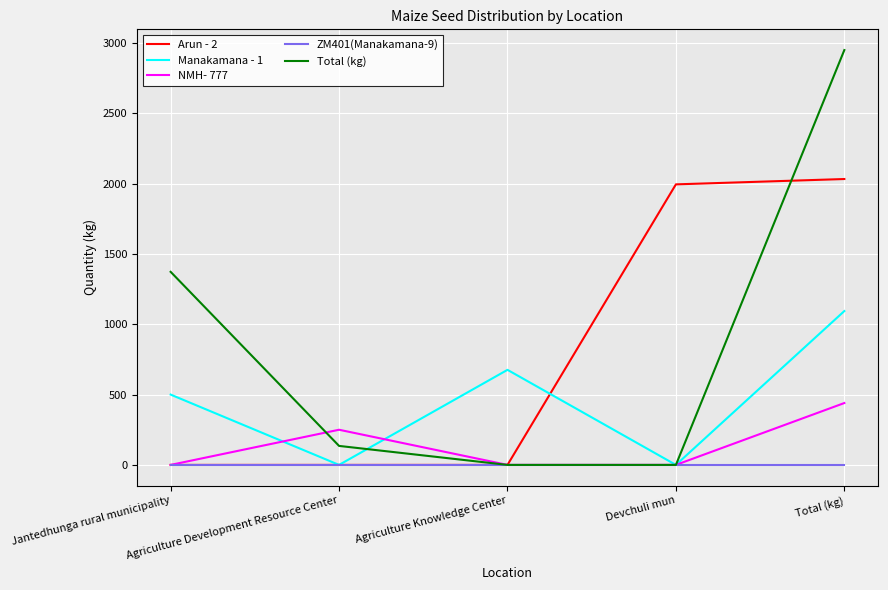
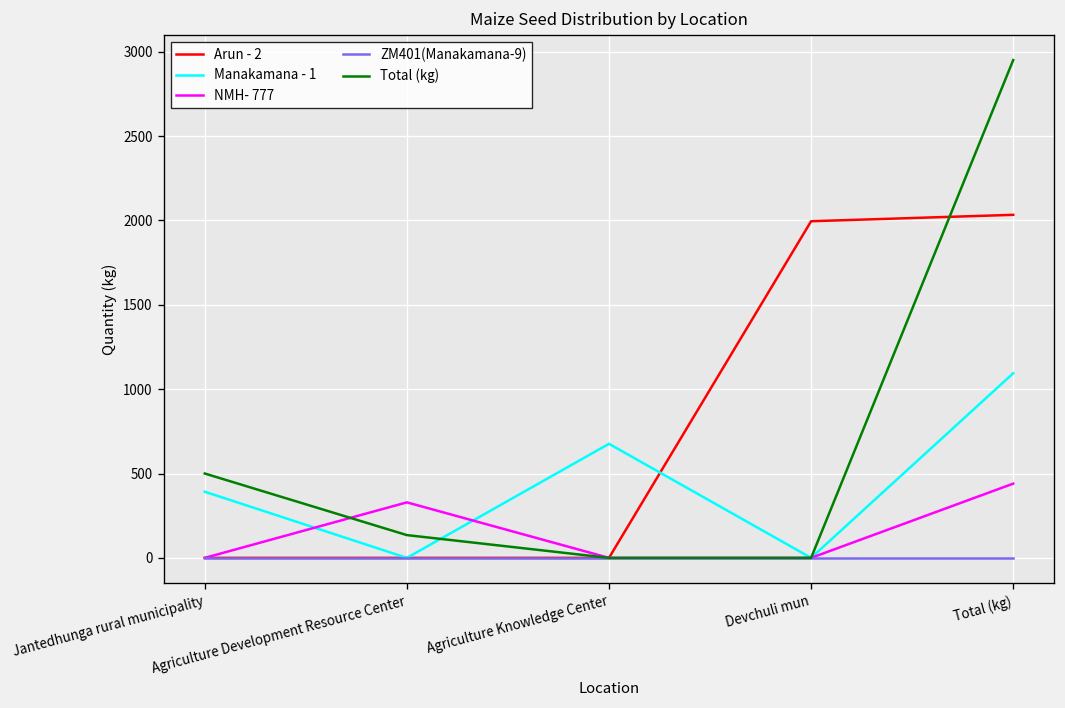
Manakamana - 1, Jantedhunga rural municipality: 500 -> 390
Total (kg), Jantedhunga rural municipality: 1370 -> 500
NMH- 777, Agriculture Development Resource Center: 250 -> 330
